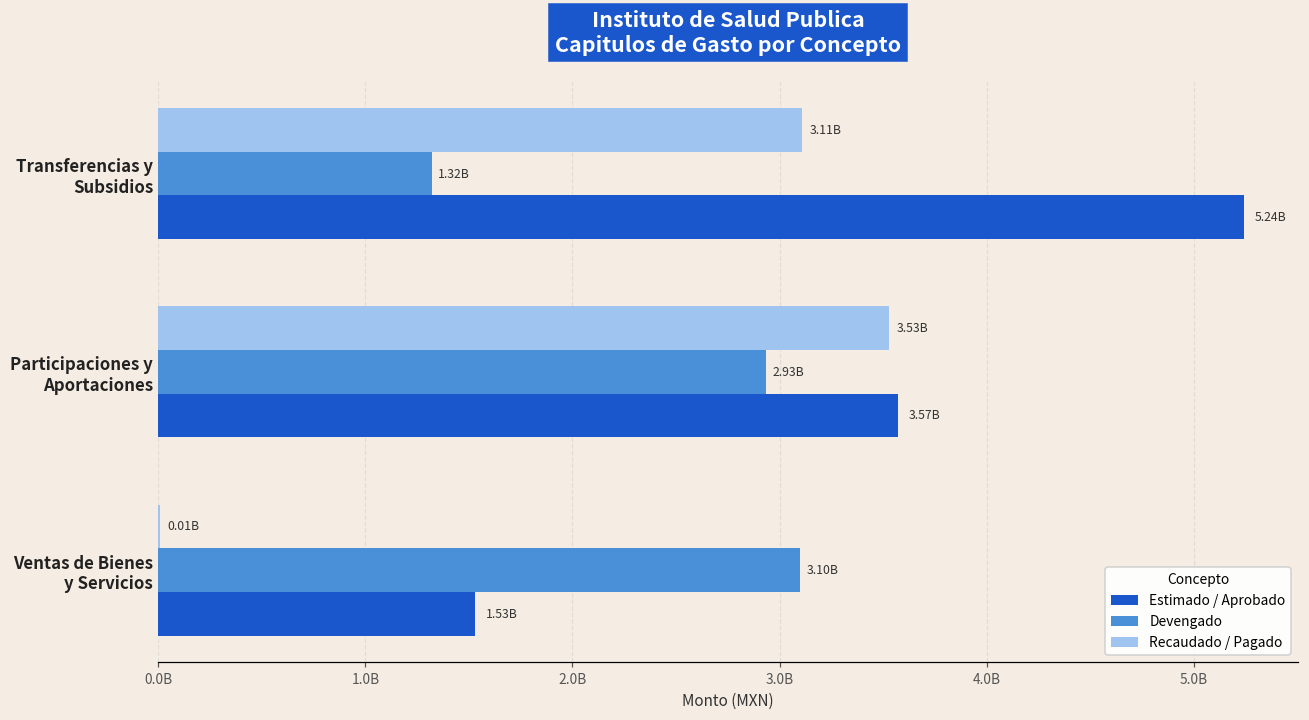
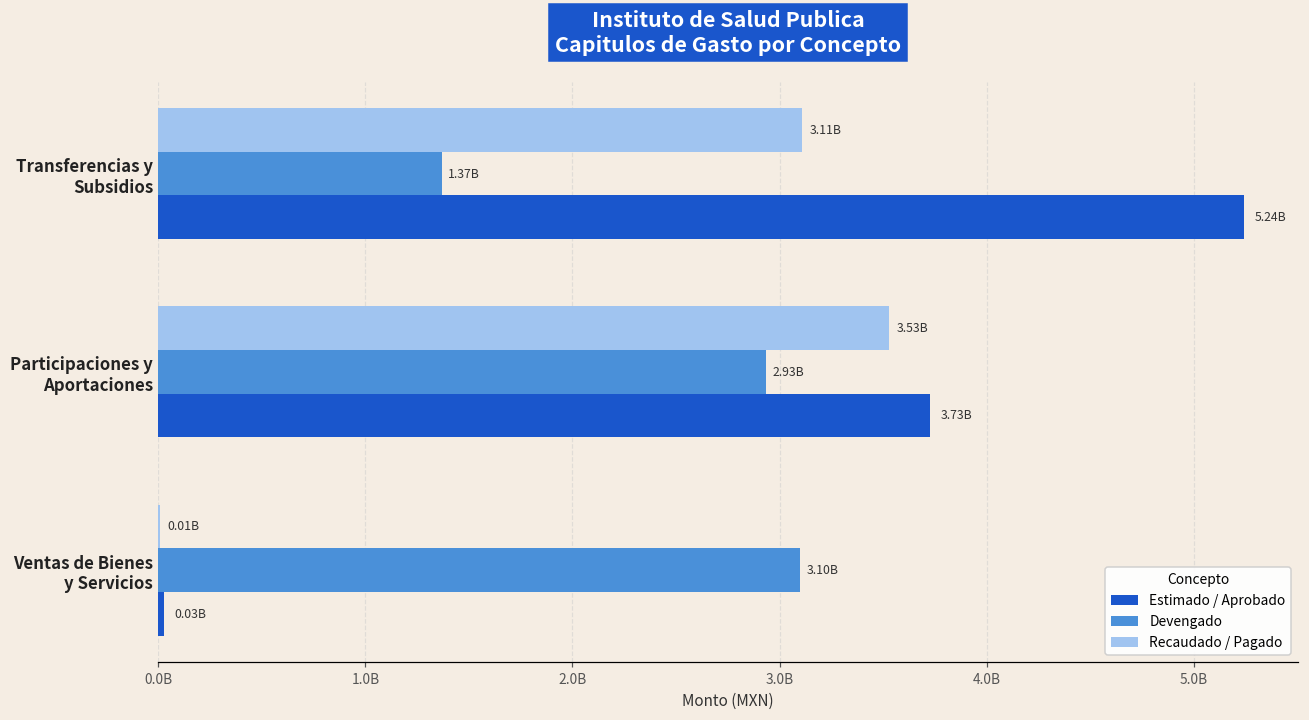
Devengado, Transferencias y Subsidios: 1.32B -> 1.37B
Estimado / Aprobado, Participaciones y Aportaciones: 3.57B -> 3.73B
Estimado / Aprobado, Ventas de Bienes y Servicios: 1.53B -> 0.03B
